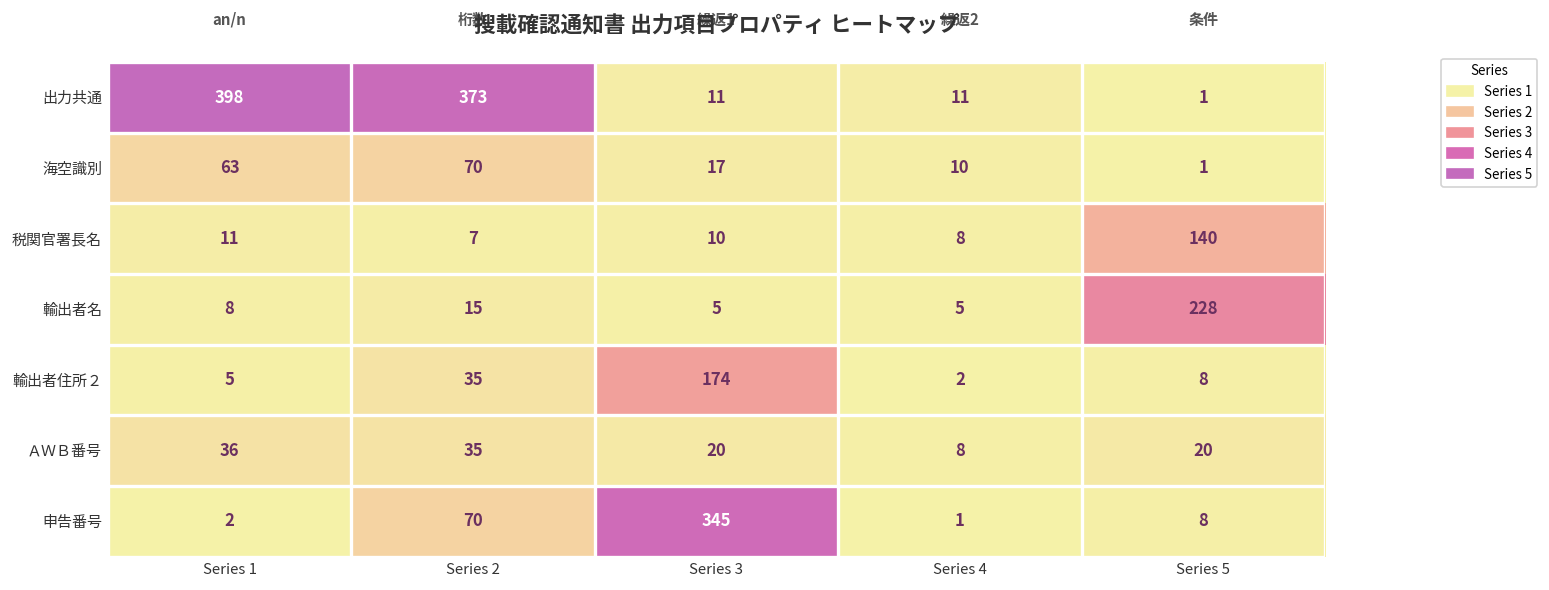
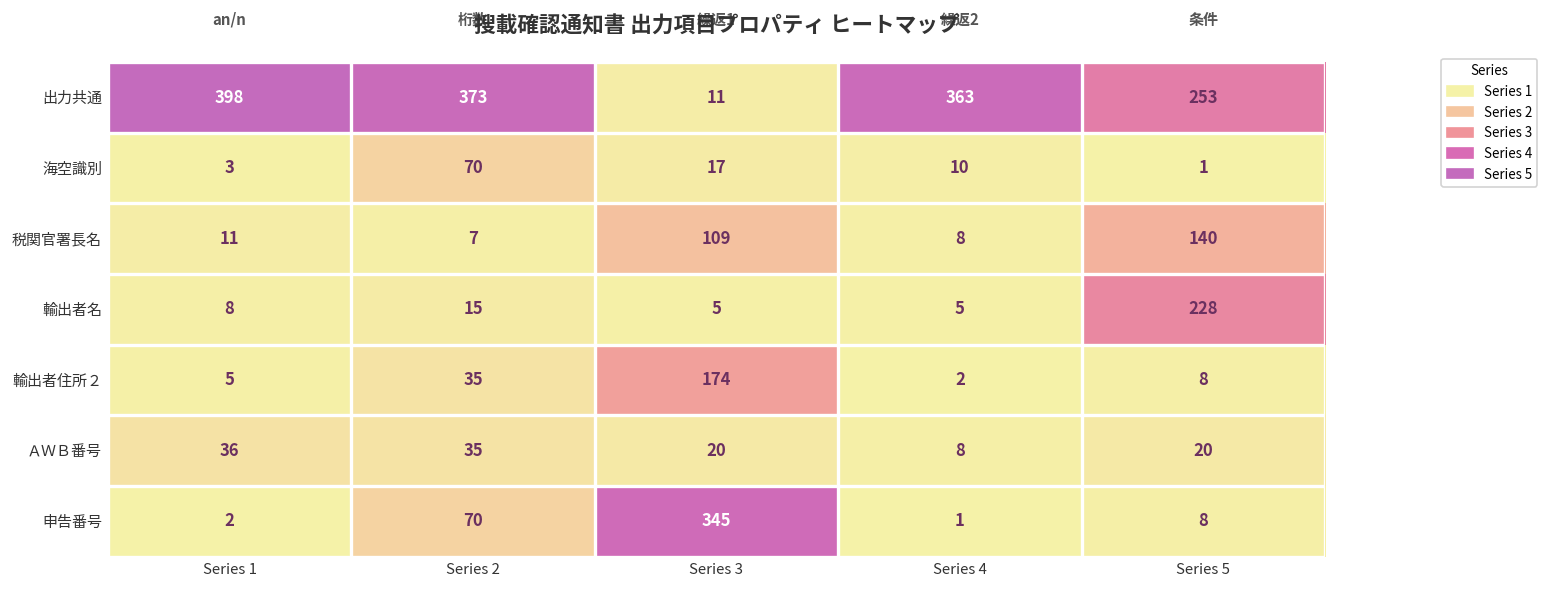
出力共通, Series 4: 11 -> 363
出力共通, Series 5: 1 -> 253
海空識別, Series 1: 63 -> 3
税関官署長名, Series 3: 10 -> 109
